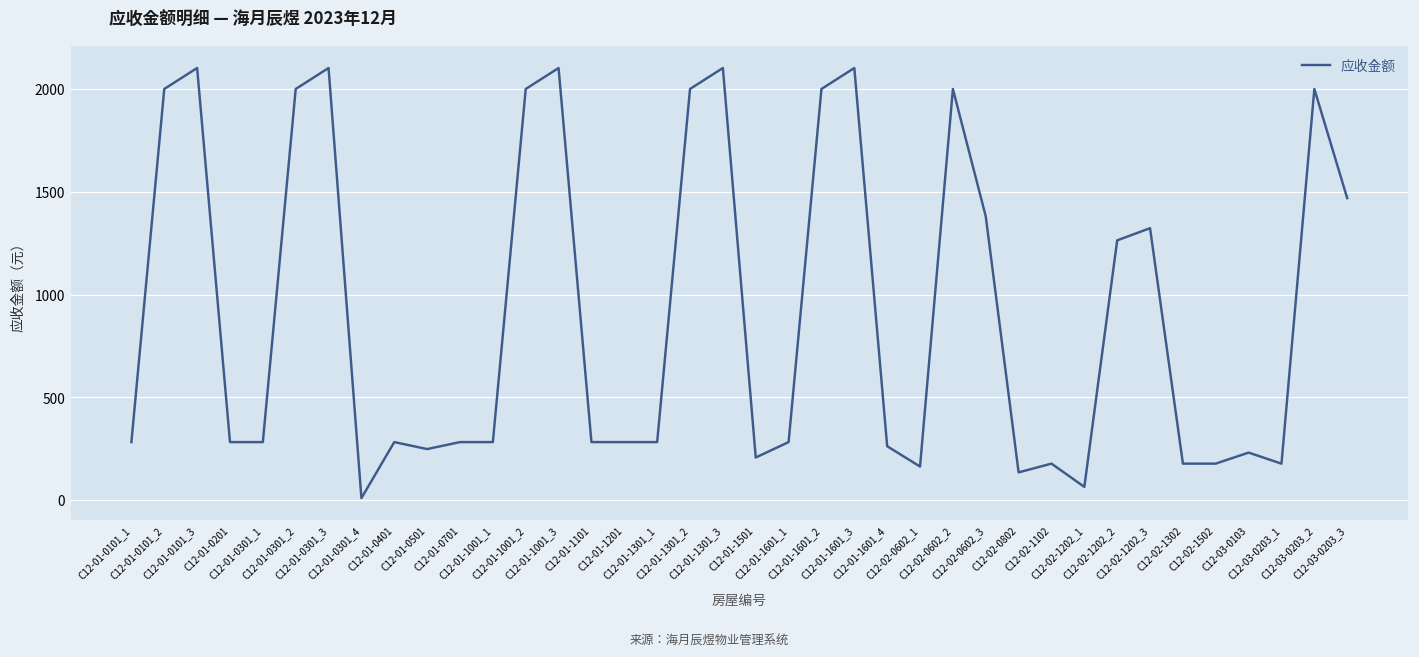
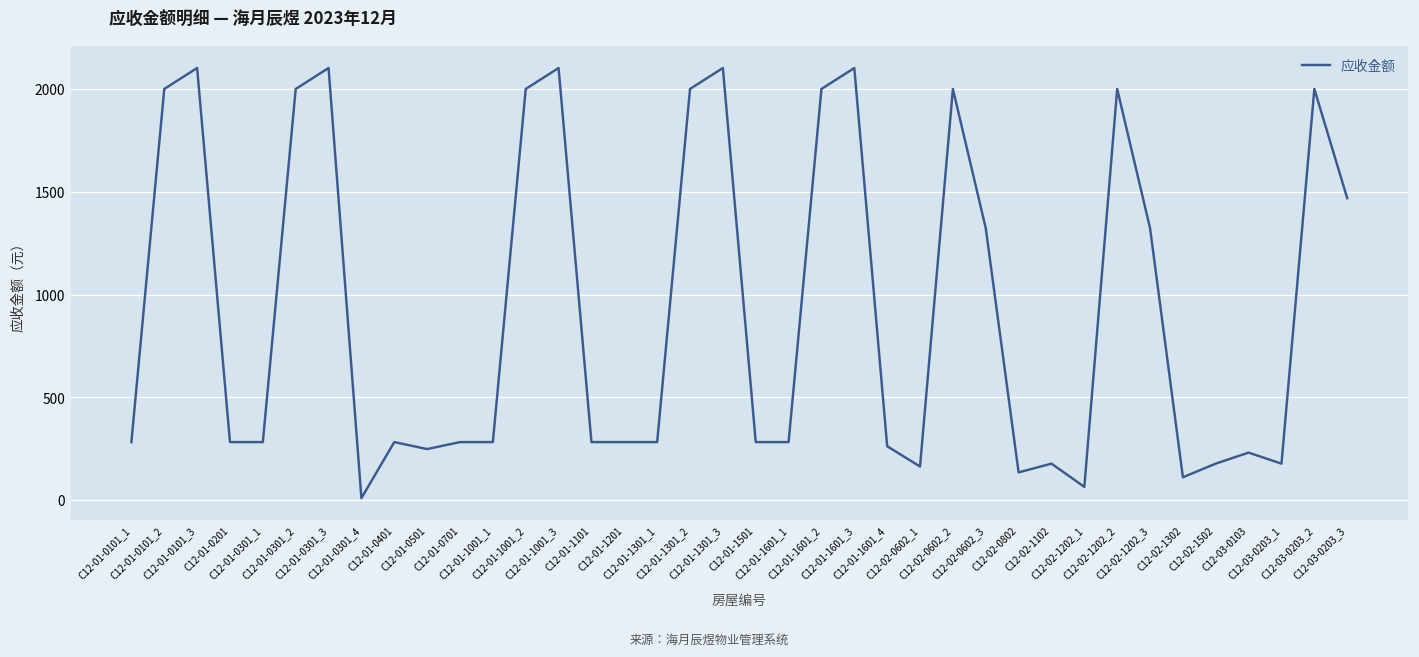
C12-01-1501: 210 -> 280
C12-02-0602_3: 1380 -> 1320
C12-02-1202_2: 1260 -> 2000
C12-02-1302: 180 -> 110
